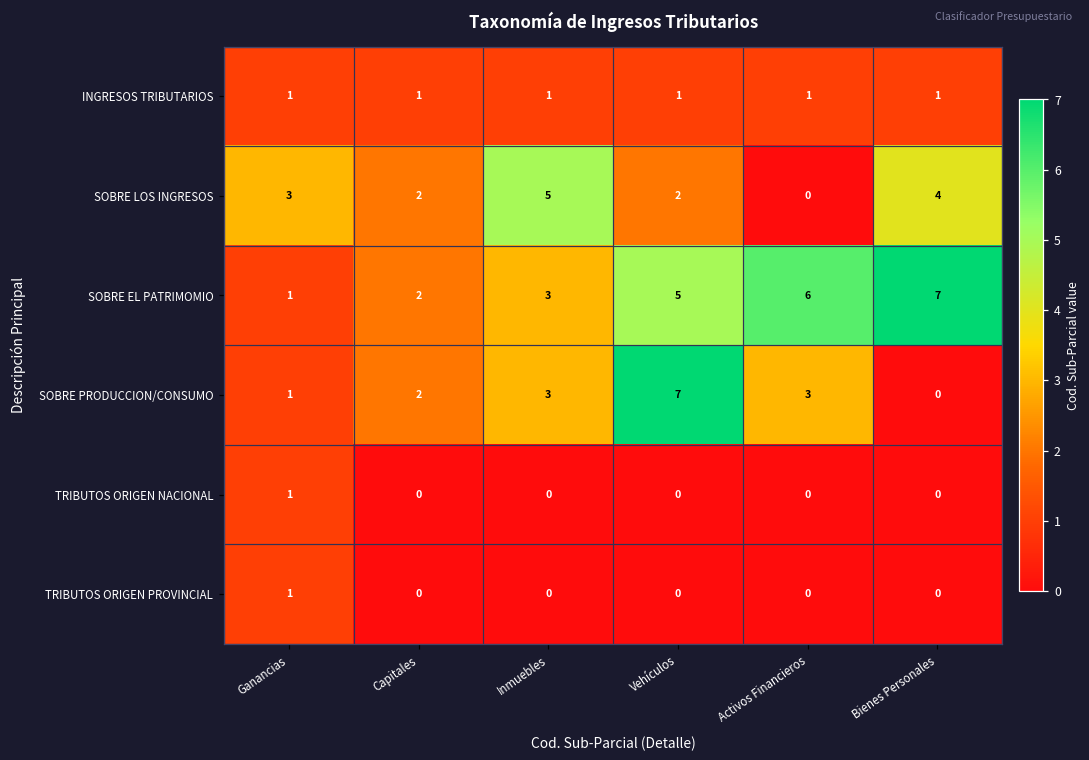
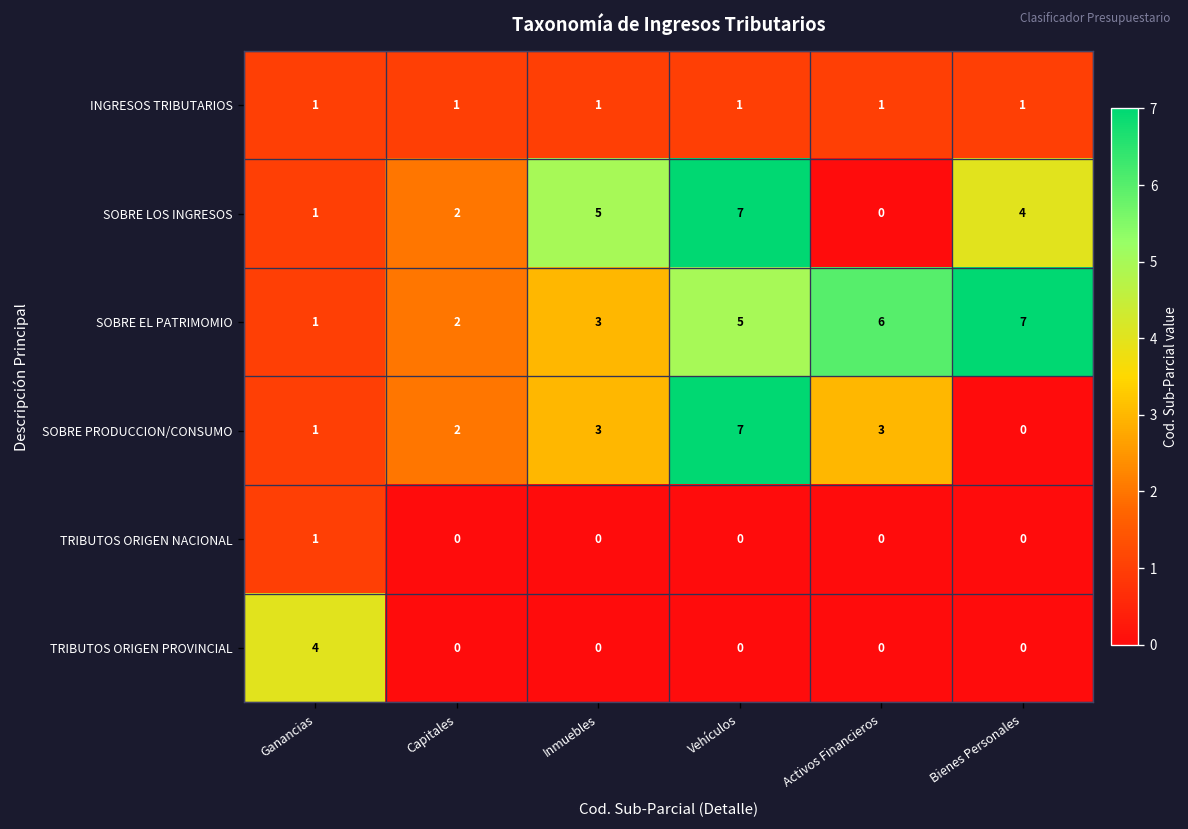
SOBRE LOS INGRESOS, Ganancias: 3 -> 1
SOBRE LOS INGRESOS, Vehículos: 2 -> 7
TRIBUTOS ORIGEN PROVINCIAL, Ganancias: 1 -> 4
